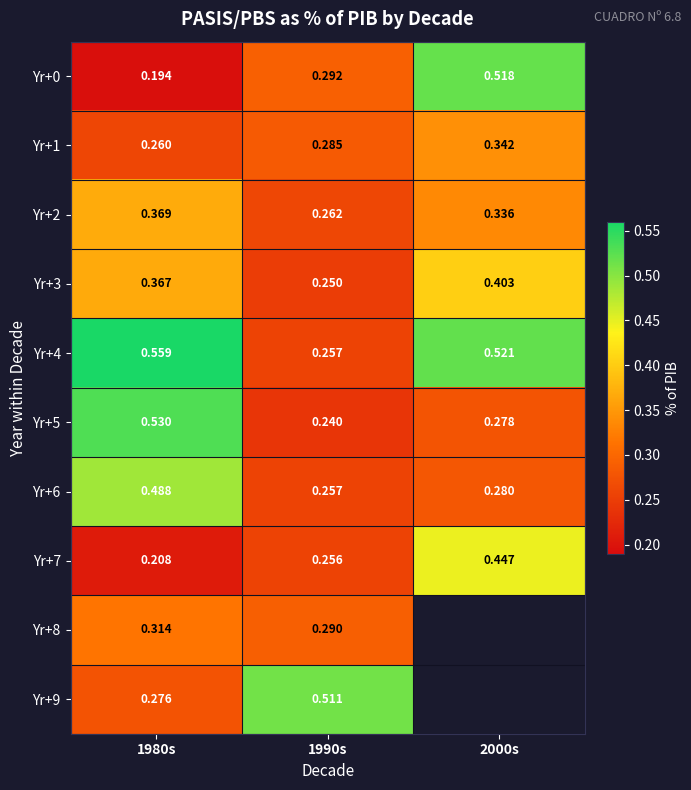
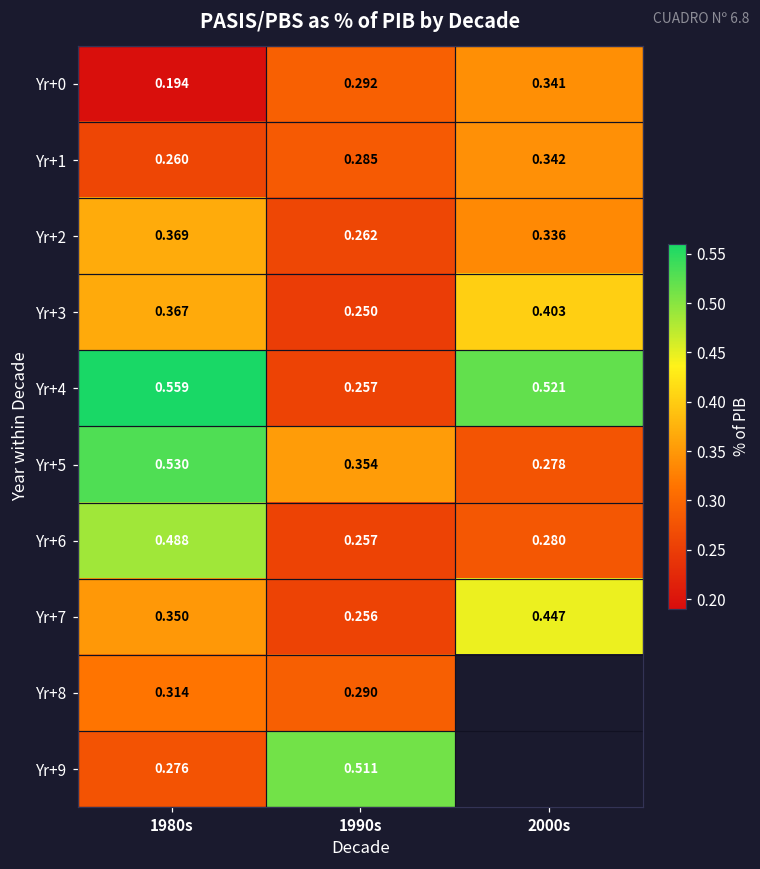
Yr+0, 2000s: 0.518 -> 0.341
Yr+5, 1990s: 0.240 -> 0.354
Yr+7, 1980s: 0.208 -> 0.350
